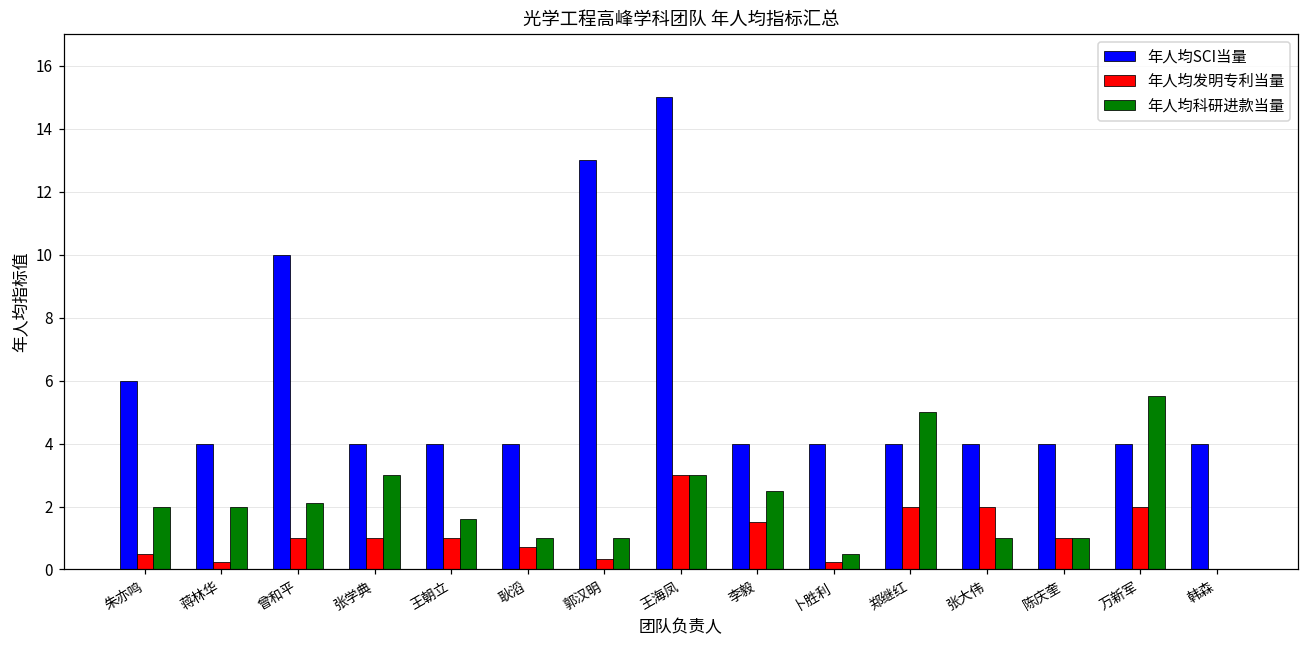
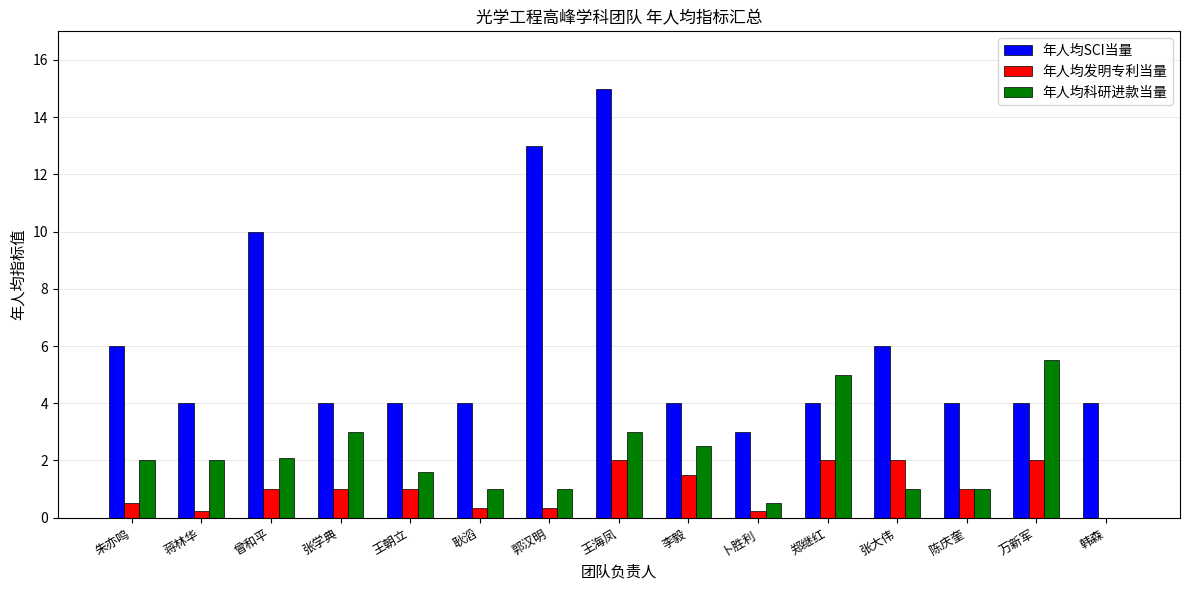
年人均发明专利当量, 耿滔: 0.7 -> 0.3
年人均发明专利当量, 王海凤: 3 -> 2
年人均SCI当量, 卜胜利: 4 -> 3
年人均SCI当量, 张大伟: 4 -> 6
